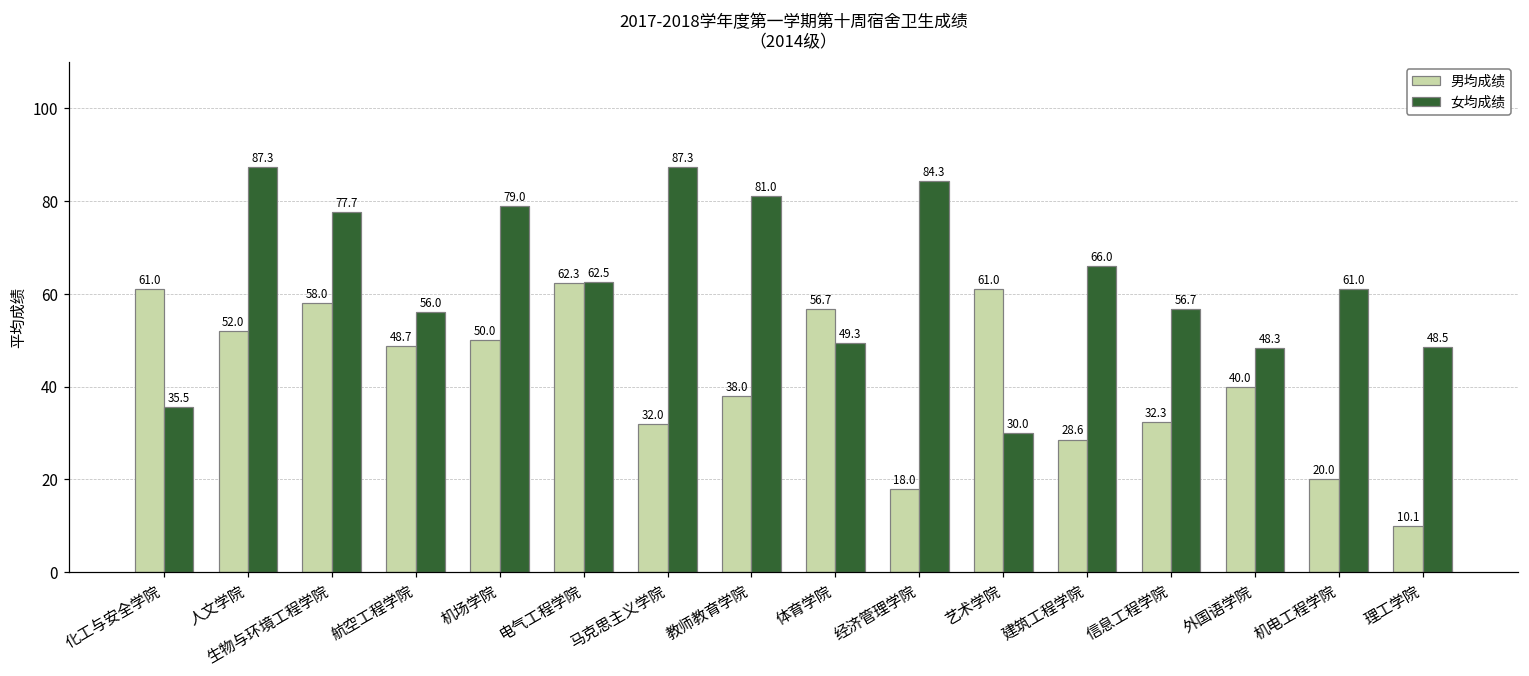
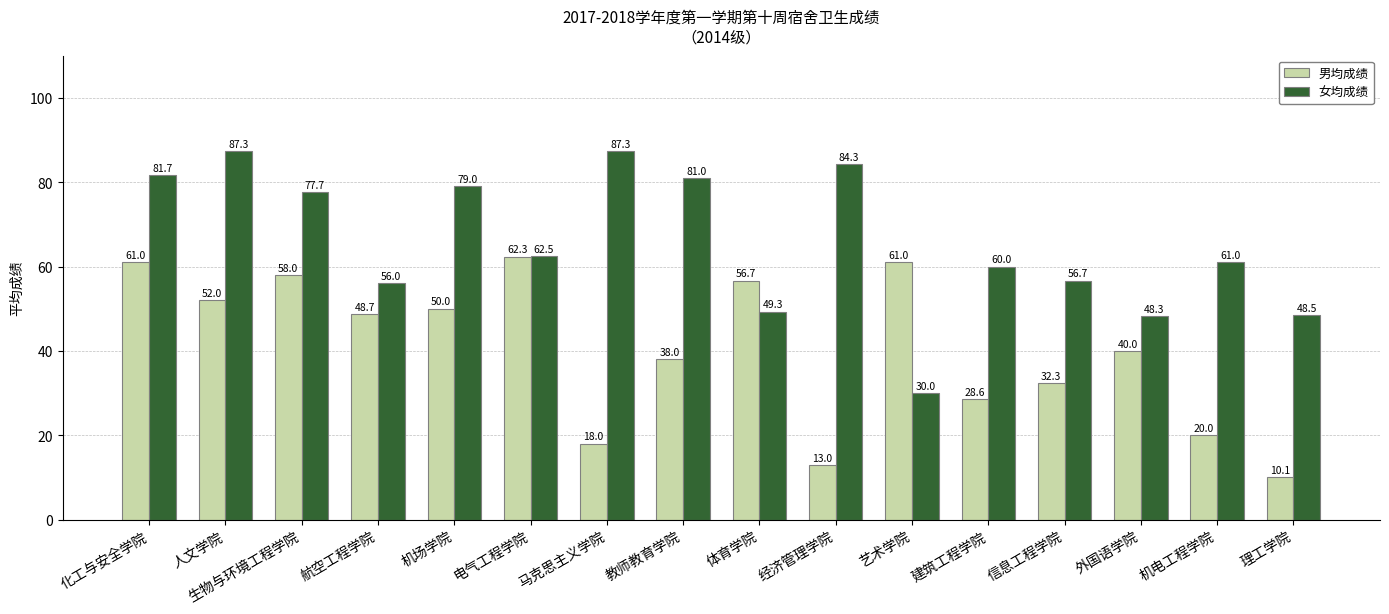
女均成绩, 化工与安全学院: 35.5 -> 81.7
男均成绩, 马克思主义学院: 32.0 -> 18.0
男均成绩, 经济管理学院: 18.0 -> 13.0
女均成绩, 建筑工程学院: 66.0 -> 60.0
